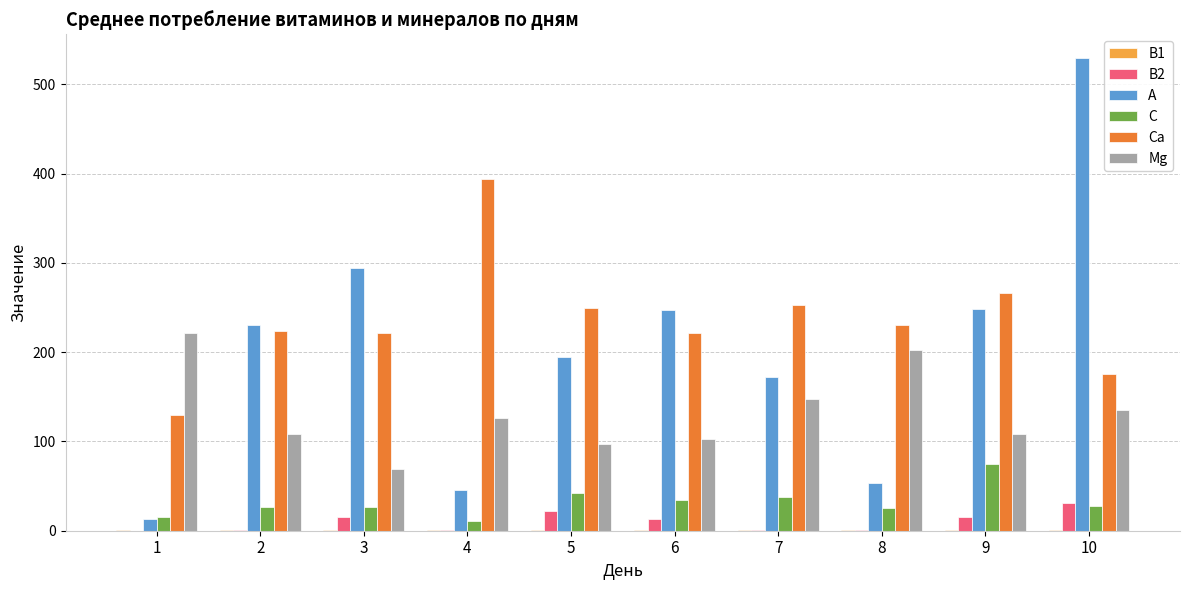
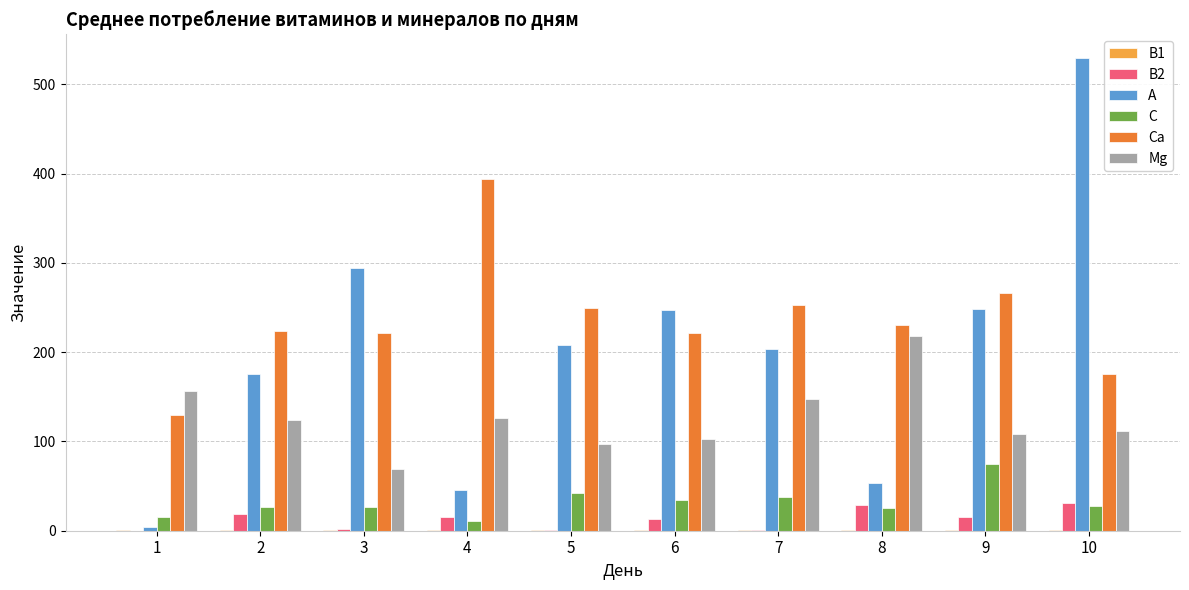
A, 1: 10 -> 0
Mg, 1: 220 -> 160
B2, 2: 0 -> 20
A, 2: 230 -> 180
Mg, 2: 110 -> 120
B2, 3: 20 -> 0
B2, 4: 0 -> 20
B2, 5: 20 -> 0
A, 5: 200 -> 210
A, 7: 170 -> 200
B2, 8: 0 -> 30
Mg, 8: 200 -> 220
Mg, 10: 140 -> 110
